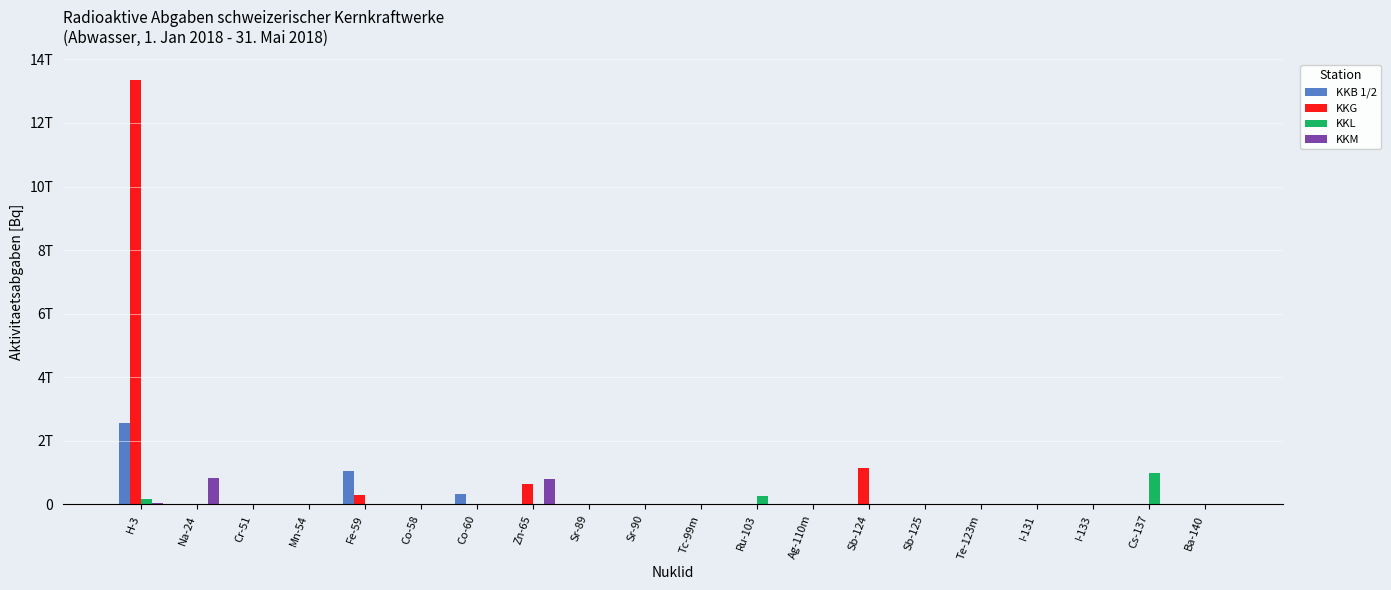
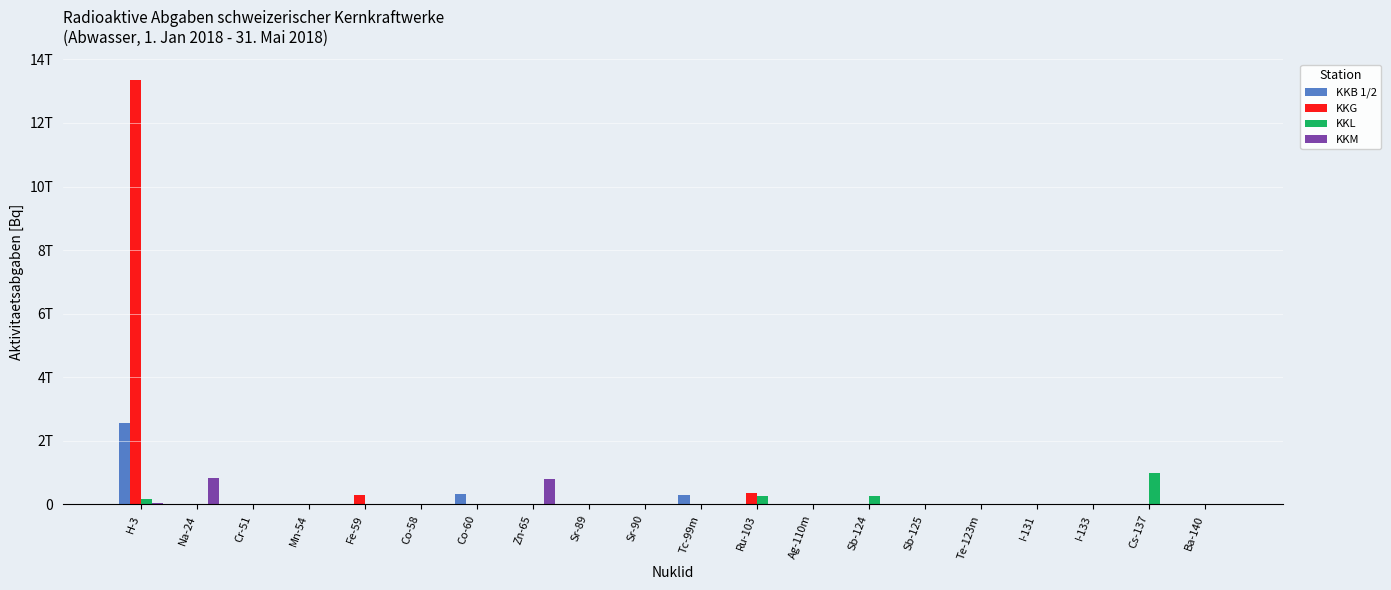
KKB 1/2, Fe-59: 1.1T -> 0.0T
KKG, Zn-65: 0.6T -> 0.0T
KKB 1/2, Tc-99m: 0.0T -> 0.3T
KKG, Ru-103: 0.0T -> 0.4T
KKG, Sb-124: 1.1T -> 0.0T
KKL, Sb-124: 0.0T -> 0.3T
